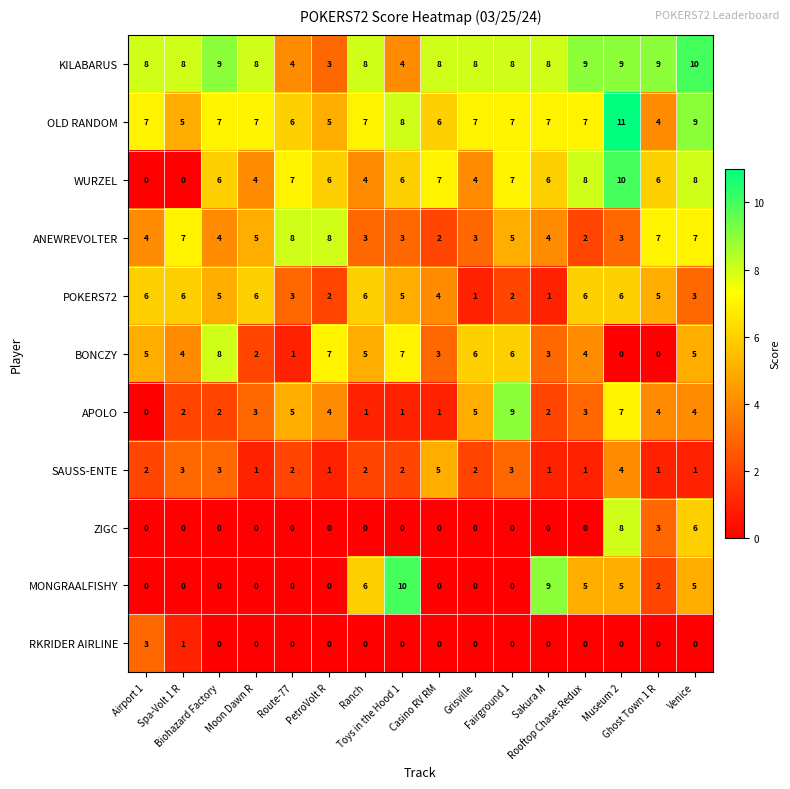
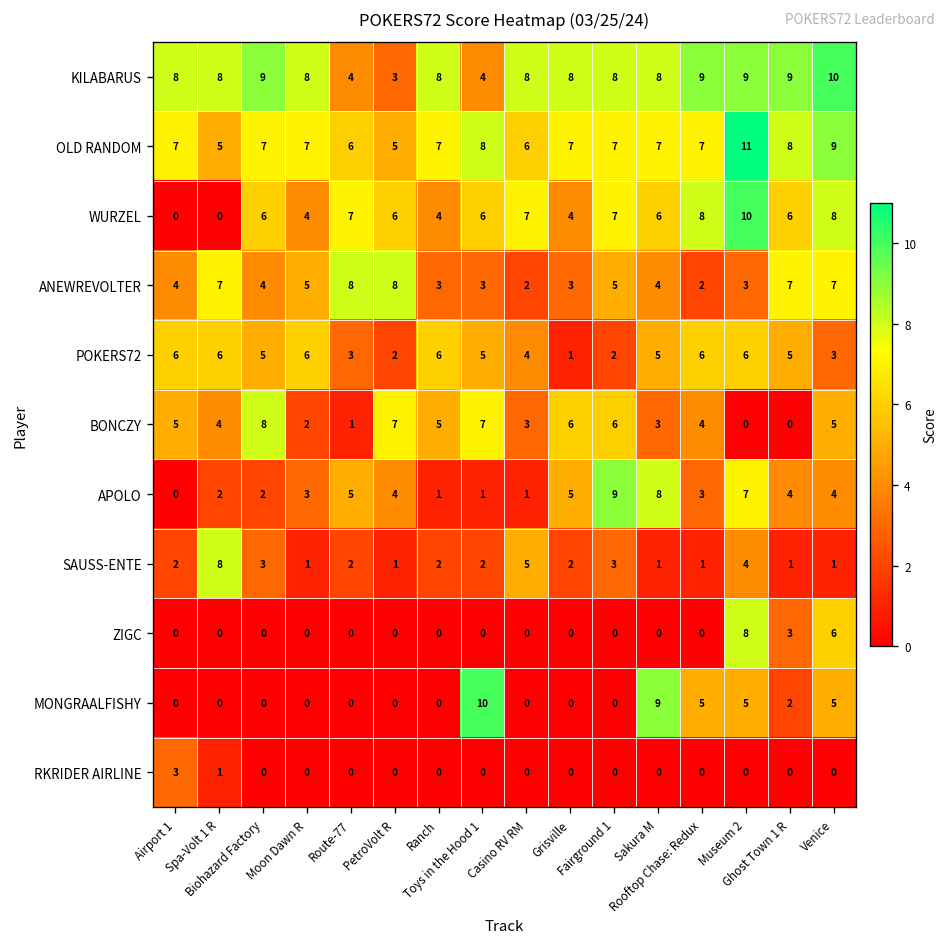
OLD RANDOM, Ghost Town 1 R: 4 -> 8
POKERS72, Sakura M: 1 -> 5
APOLO, Sakura M: 2 -> 8
SAUSS-ENTE, Spa-Volt 1 R: 3 -> 8
MONGRAALFISHY, Ranch: 6 -> 0
